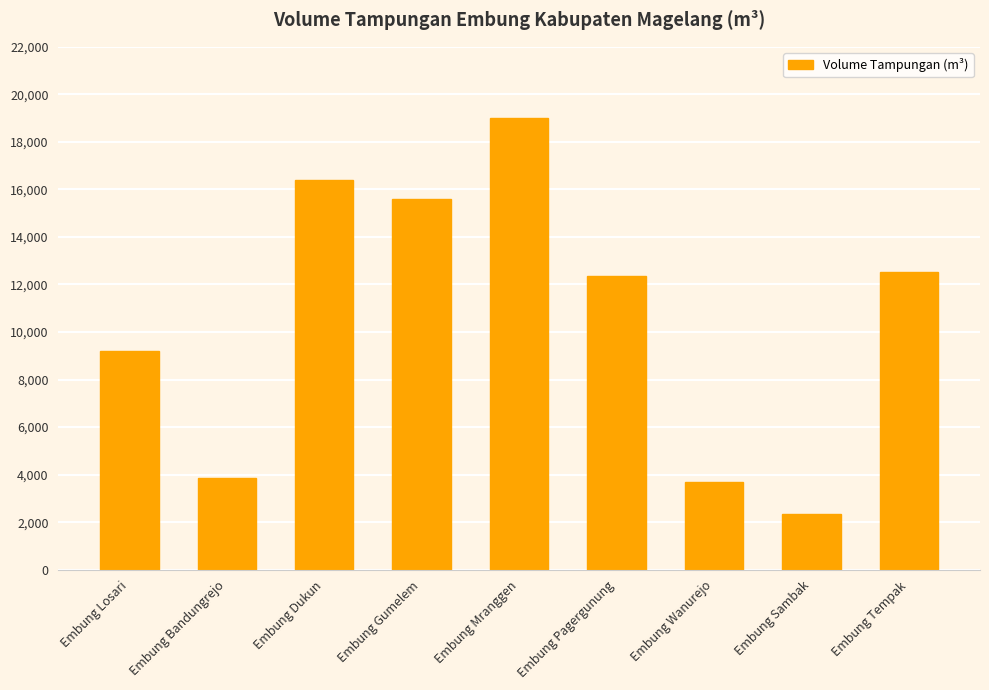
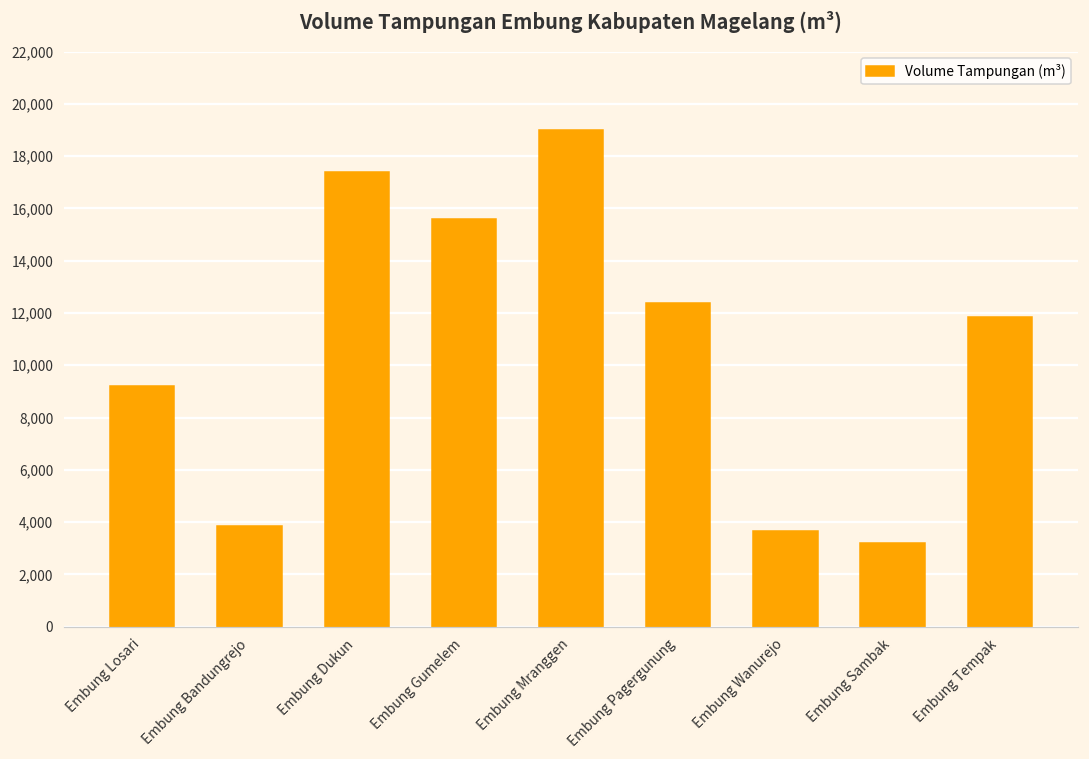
Embung Dukun: 16,400 -> 17,400
Embung Sambak: 2,400 -> 3,200
Embung Tempak: 12,500 -> 11,900
